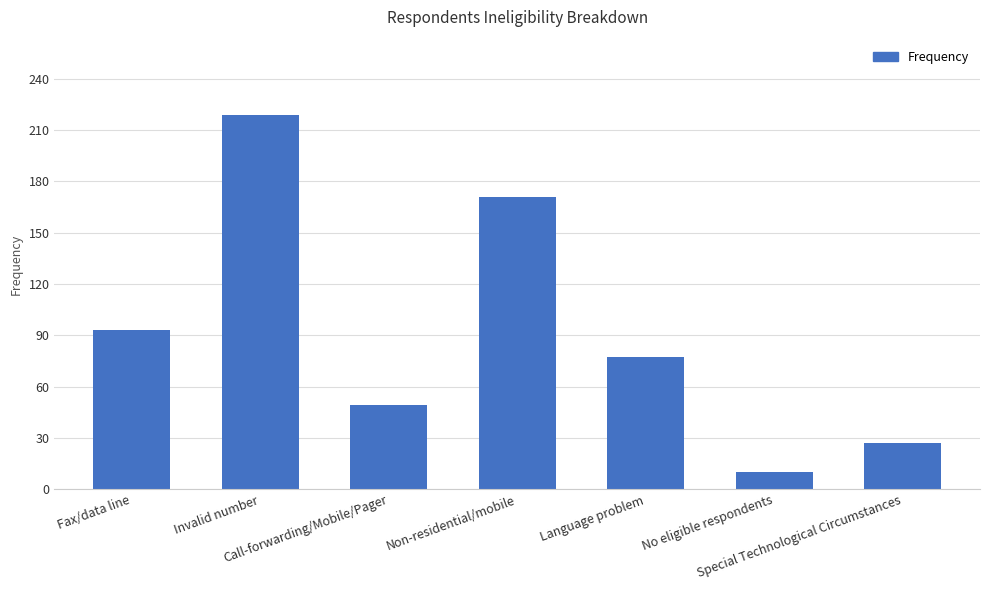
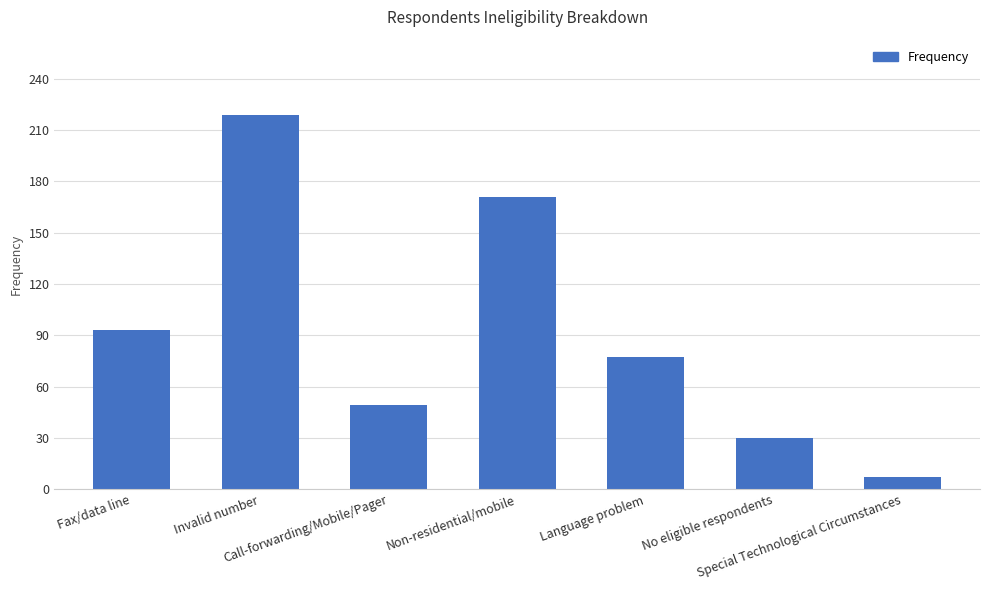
No eligible respondents: 10 -> 30
Special Technological Circumstances: 27 -> 7
